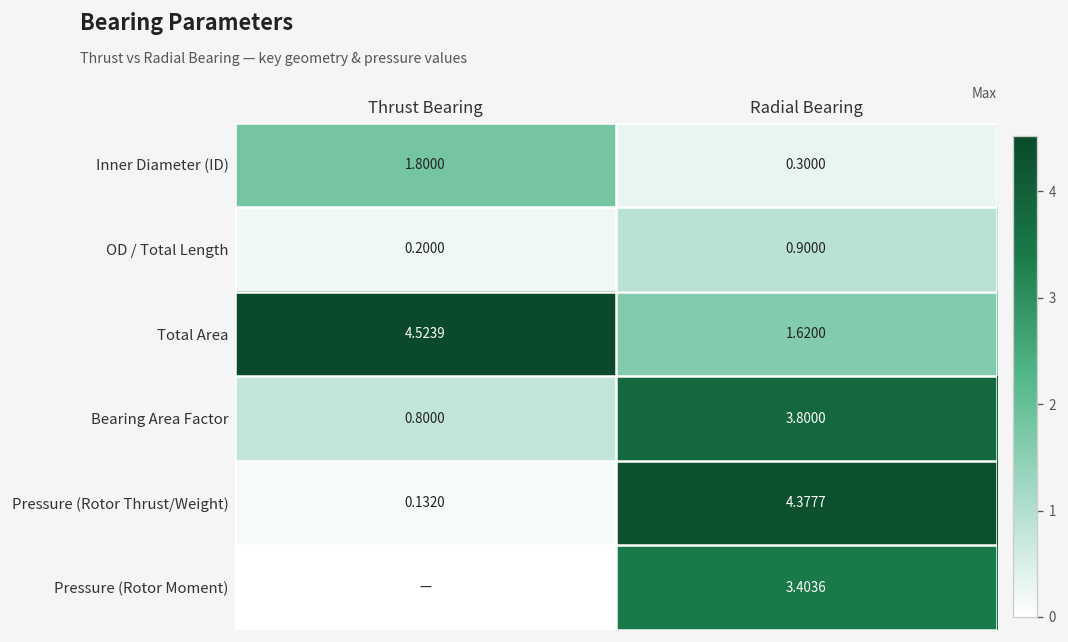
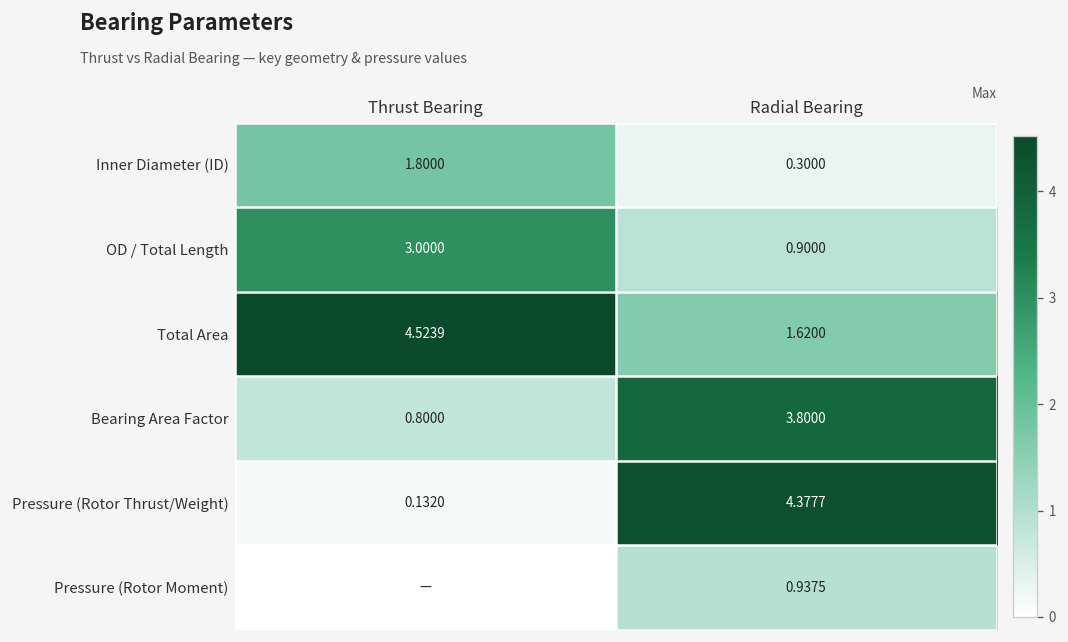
OD / Total Length, Thrust Bearing: 0.2000 -> 3.0000
Pressure (Rotor Moment), Radial Bearing: 3.4036 -> 0.9375
